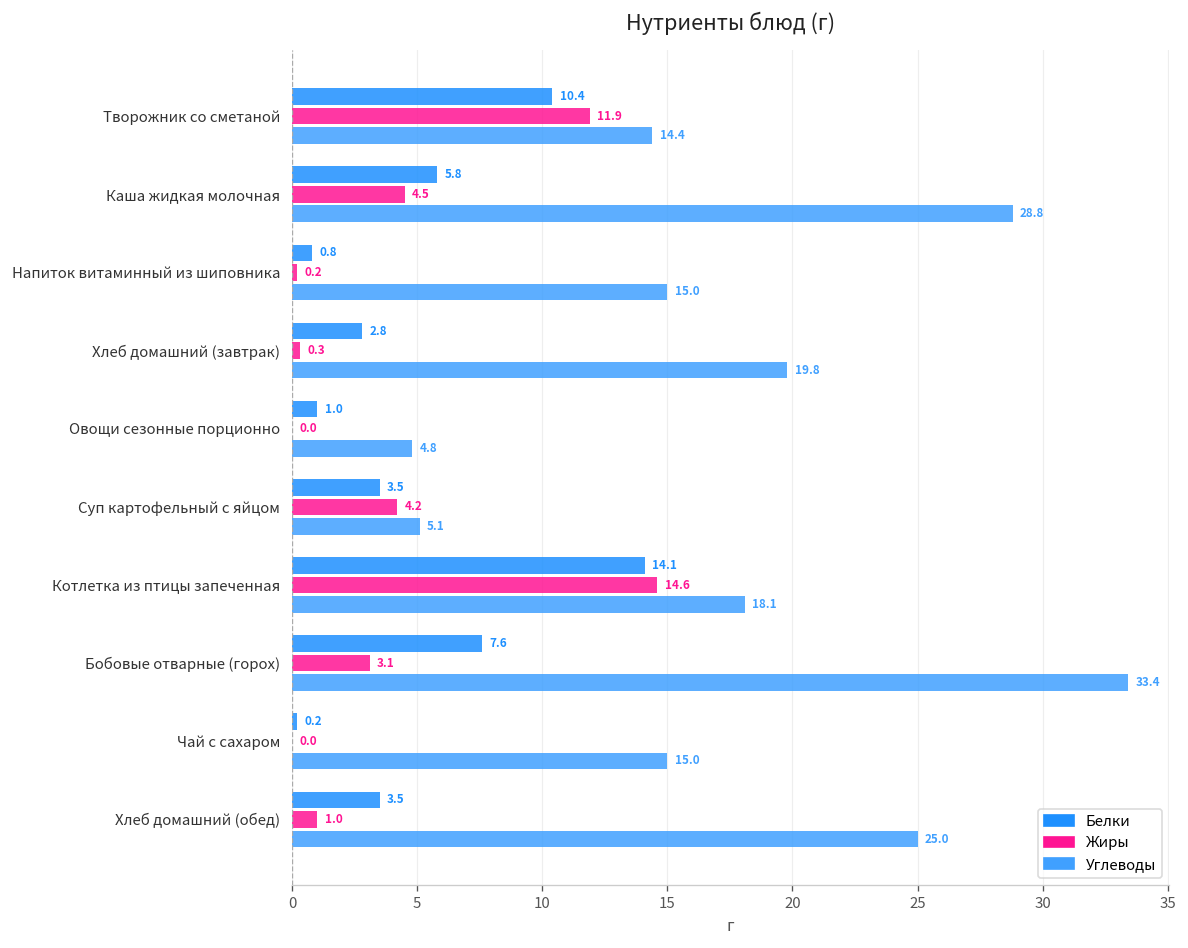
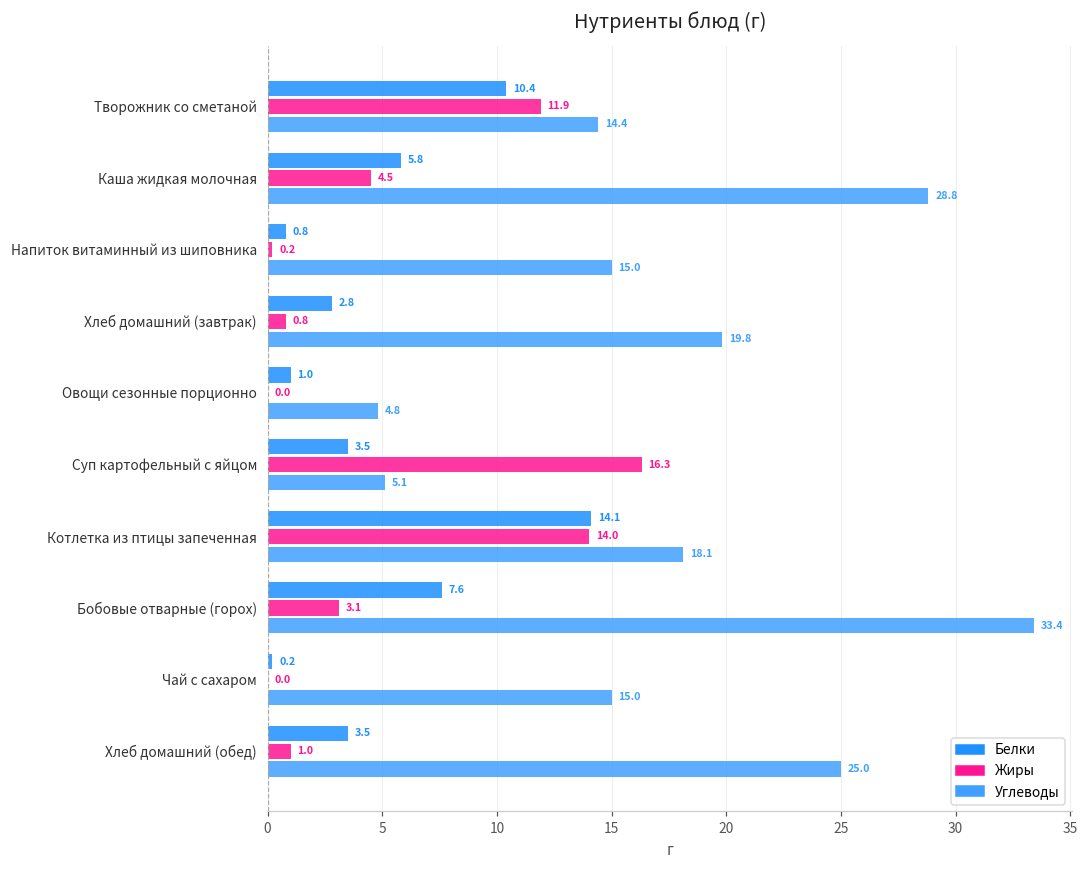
Жиры, Хлеб домашний (завтрак): 0.3 -> 0.8
Жиры, Суп картофельный с яйцом: 4.2 -> 16.3
Жиры, Котлетка из птицы запеченная: 14.6 -> 14.0
